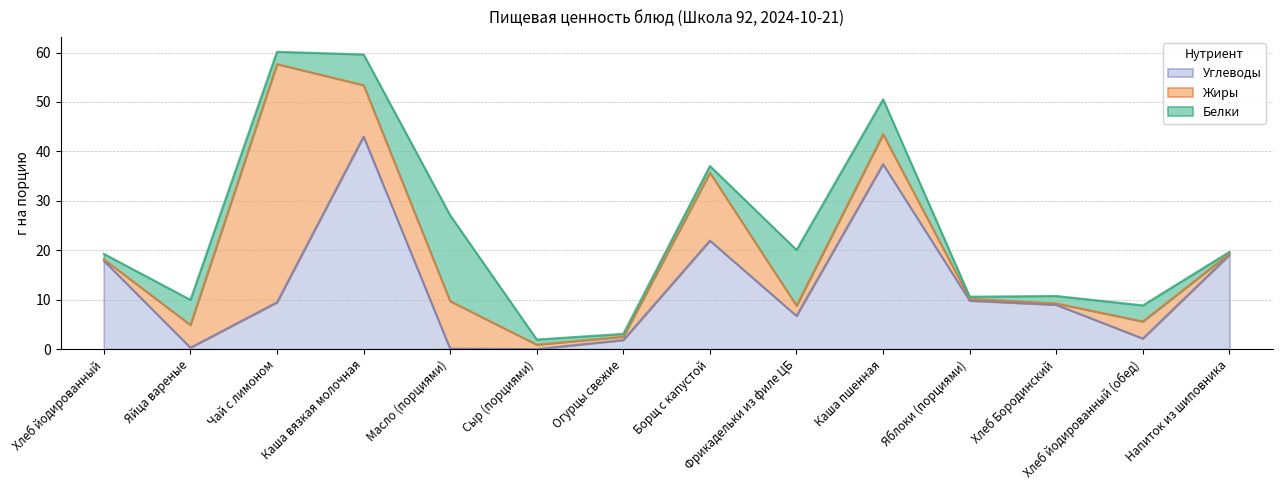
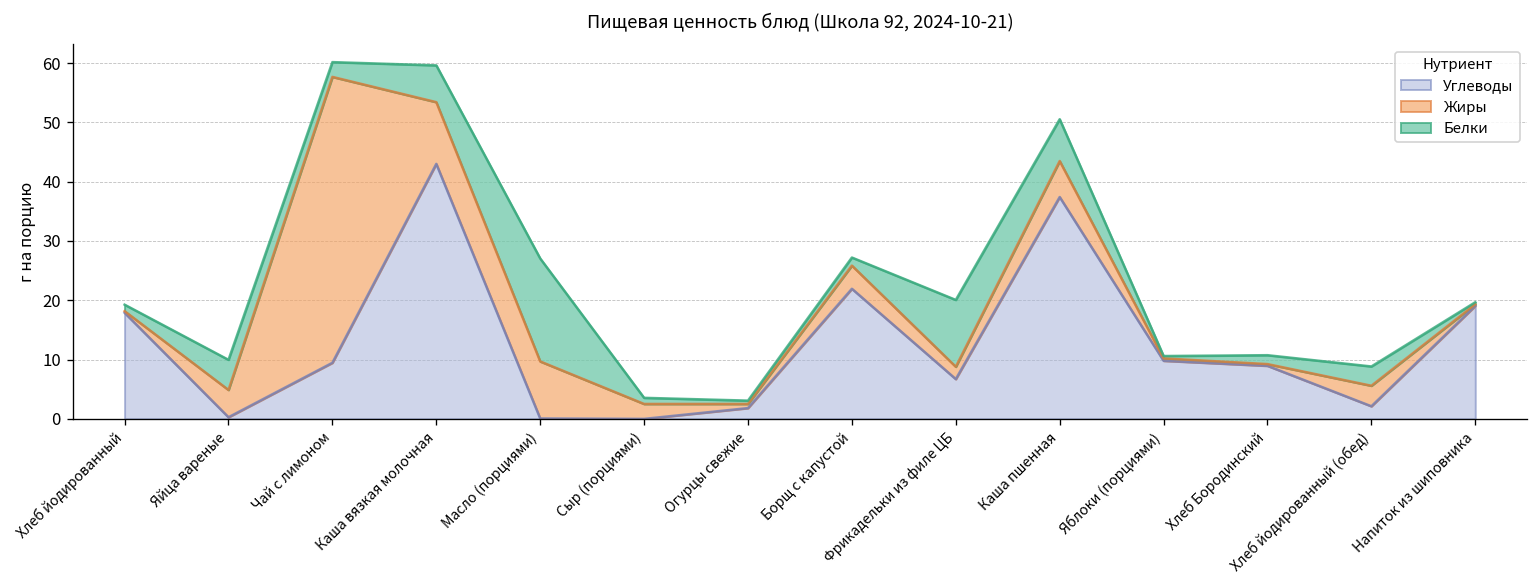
Жиры, Сыр (порциями): 1 -> 3
Жиры, Борщ с капустой: 14 -> 4
